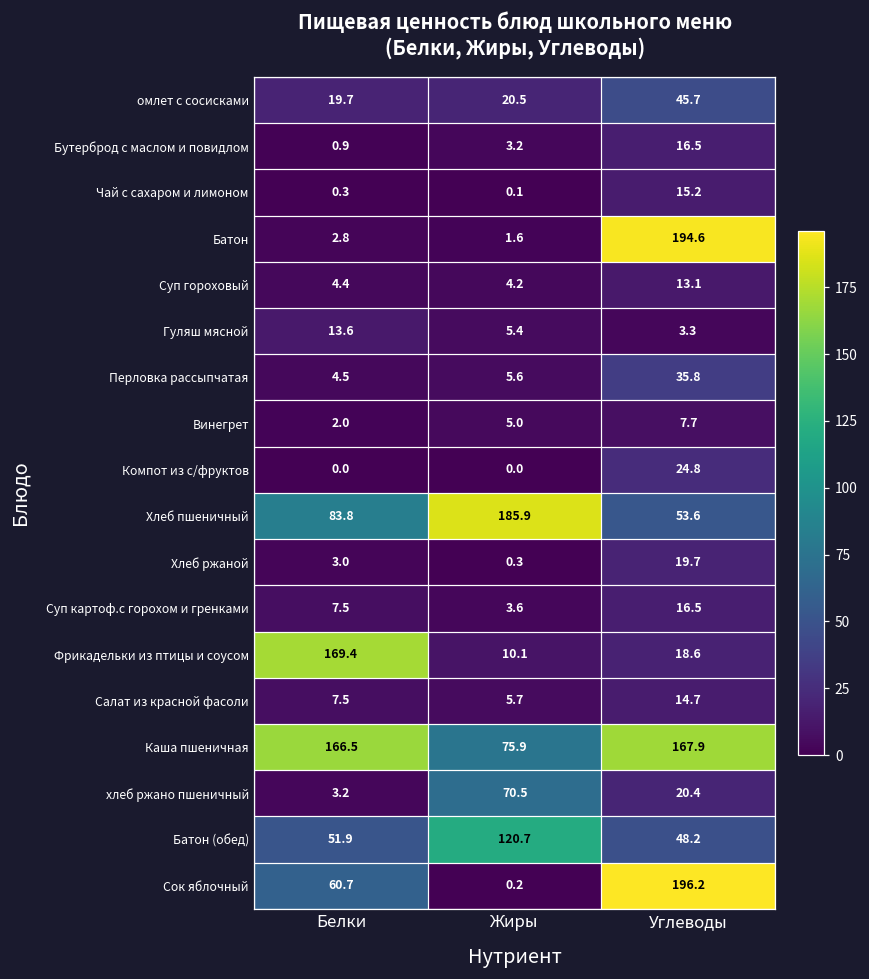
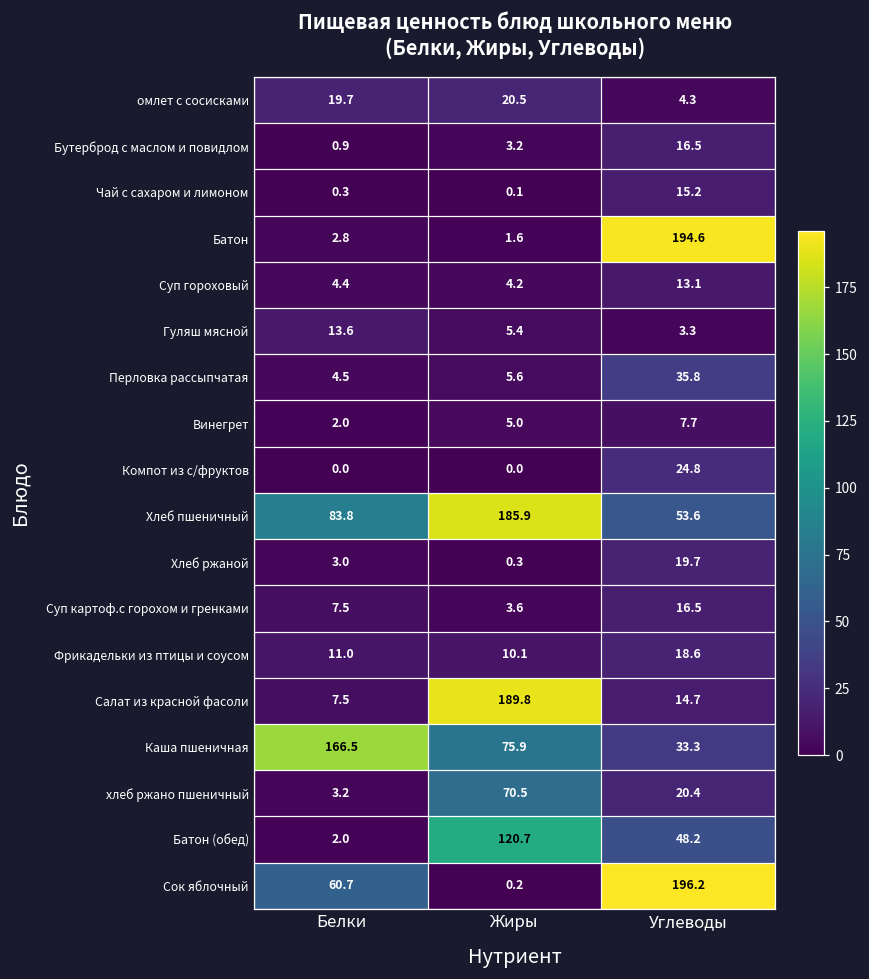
омлет с сосисками, Углеводы: 45.7 -> 4.3
Фрикадельки из птицы и соусом, Белки: 169.4 -> 11.0
Салат из красной фасоли, Жиры: 5.7 -> 189.8
Каша пшеничная, Углеводы: 167.9 -> 33.3
Батон (обед), Белки: 51.9 -> 2.0
